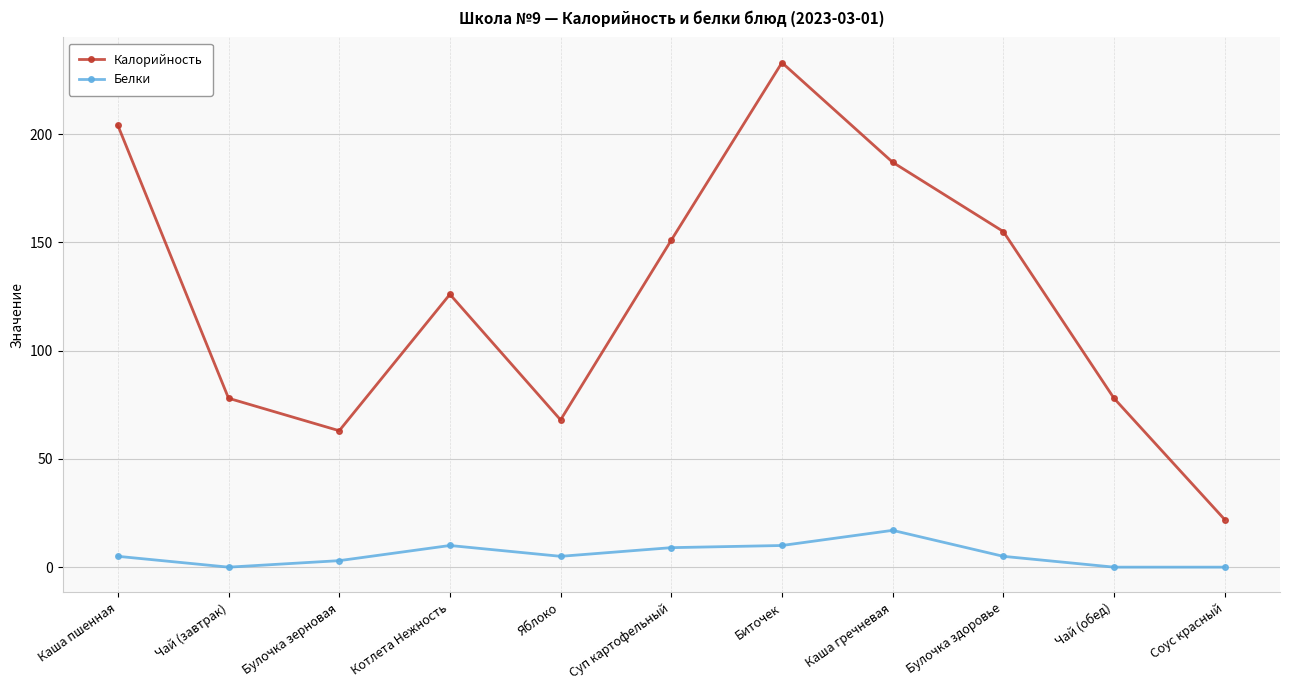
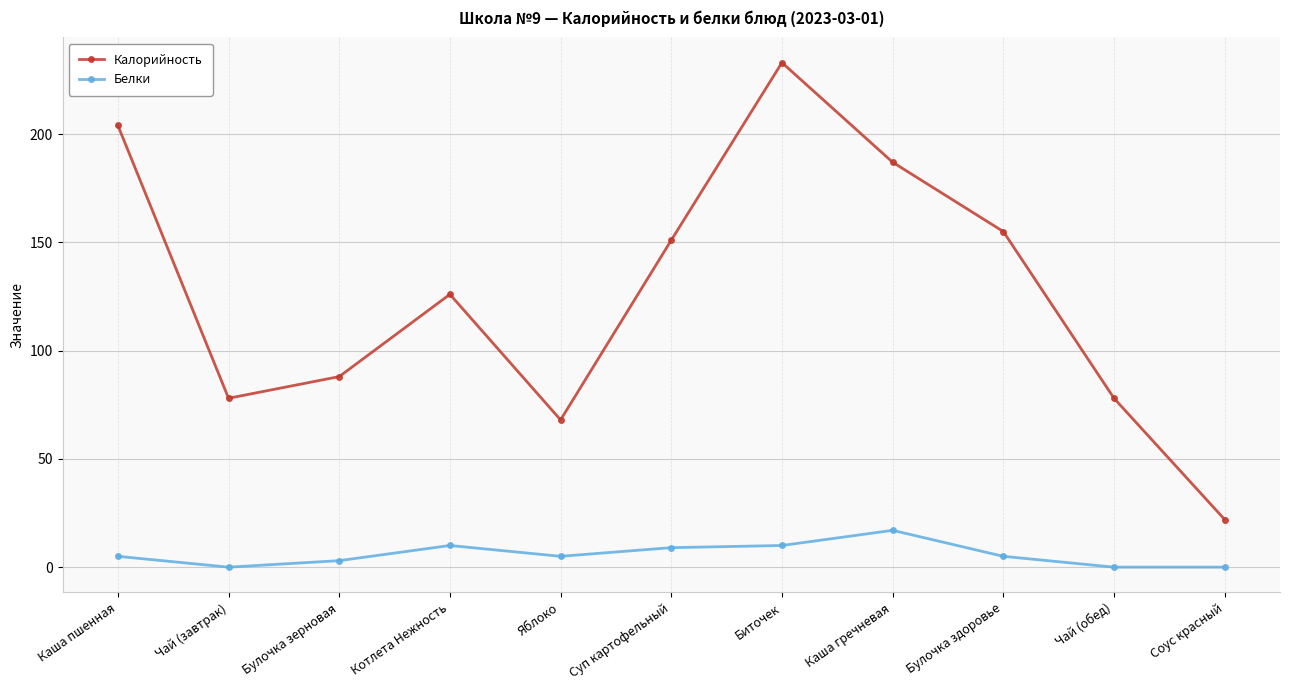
Калорийность, Булочка зерновая: 63 -> 88
